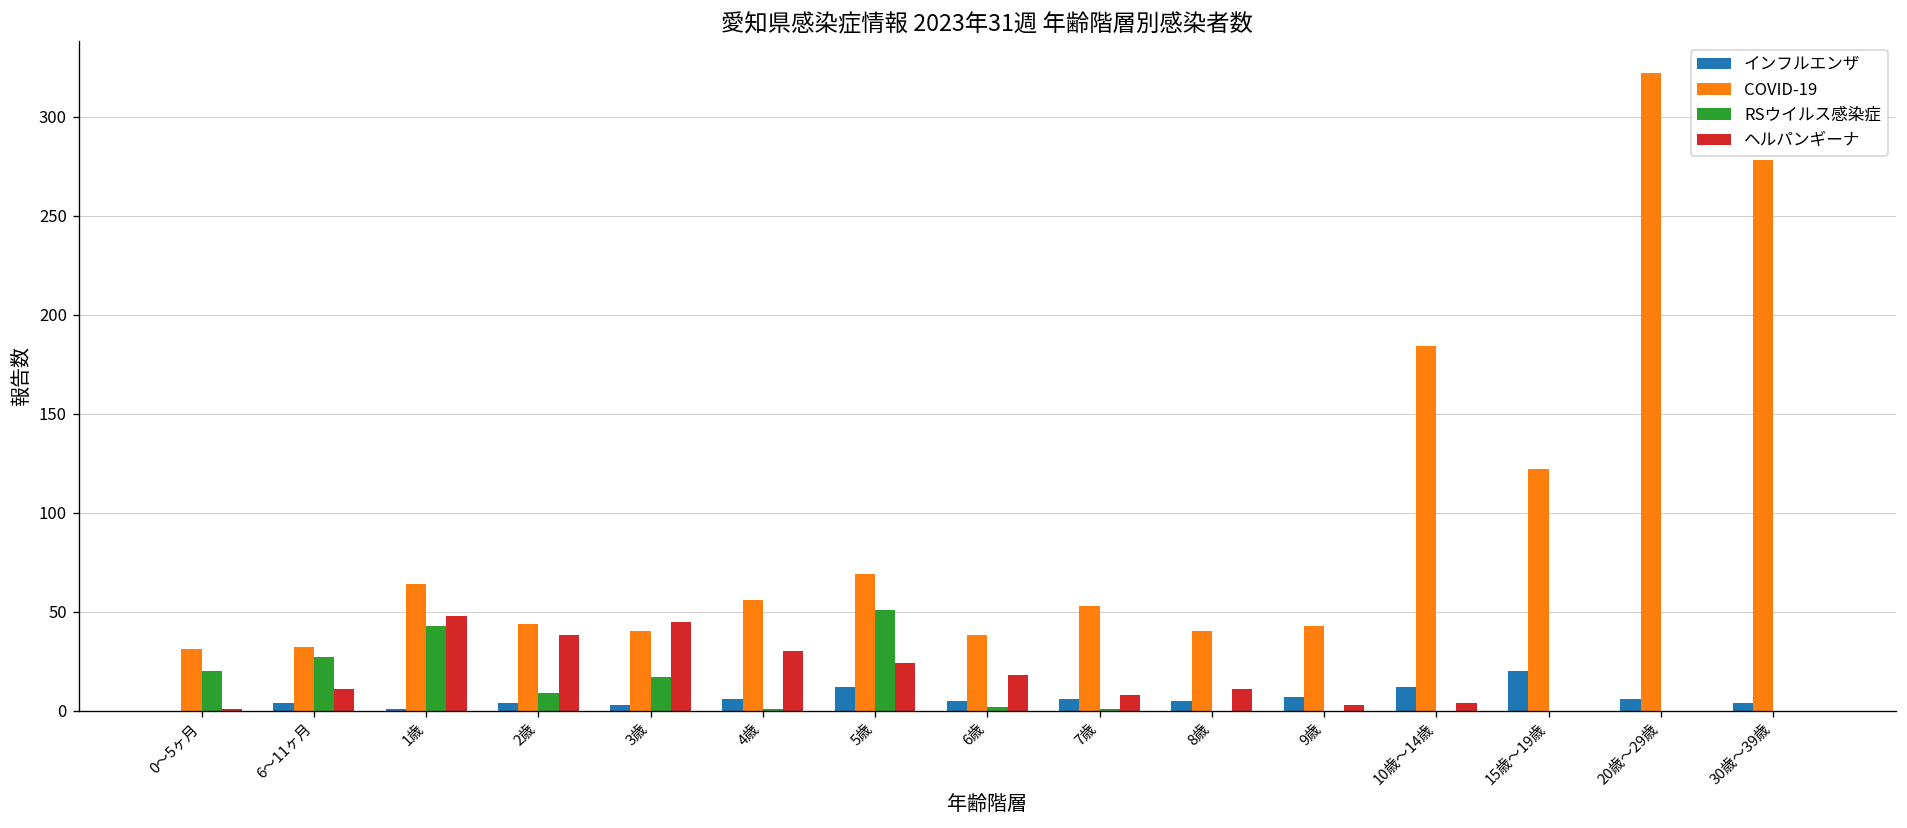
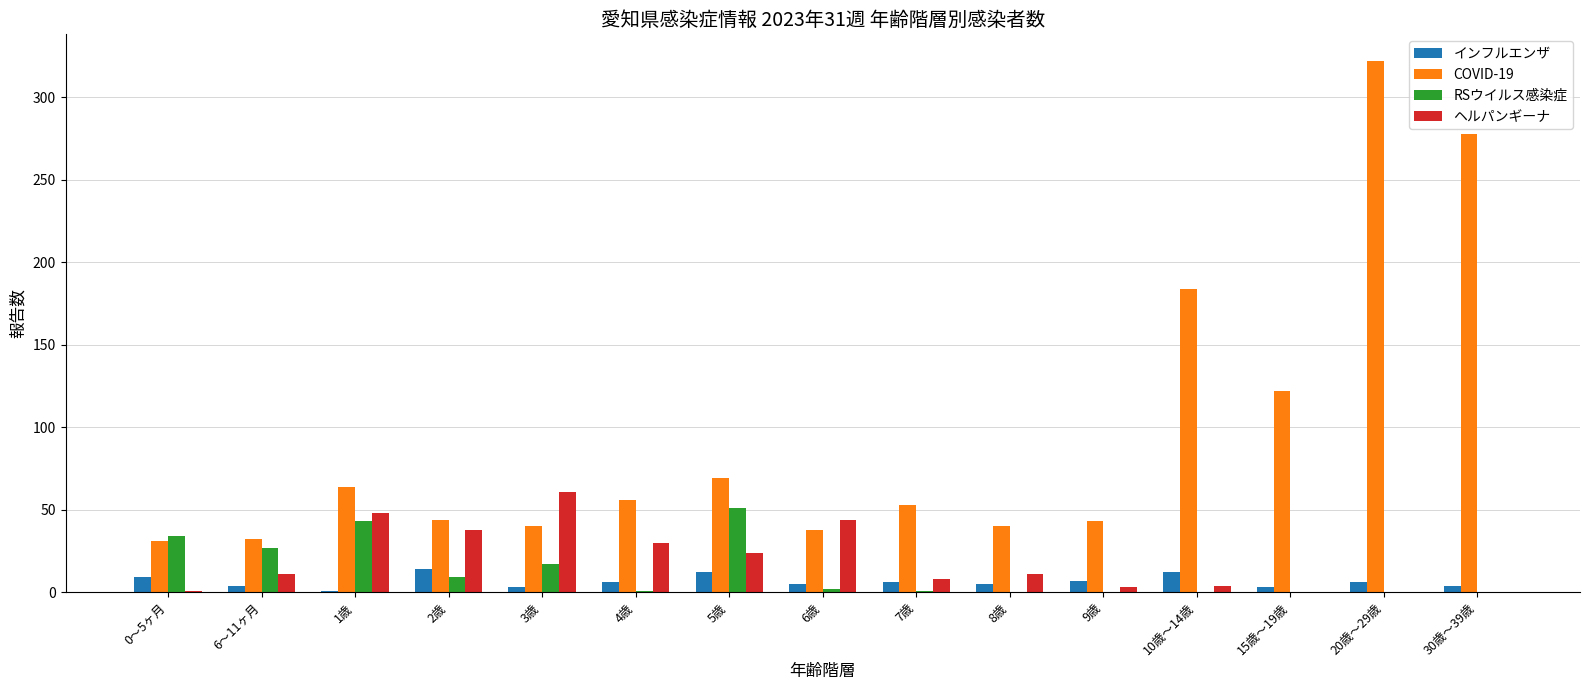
インフルエンザ, 0～5ヶ月: 0 -> 9
RSウイルス感染症, 0～5ヶ月: 20 -> 34
インフルエンザ, 2歳: 4 -> 14
ヘルパンギーナ, 3歳: 45 -> 61
ヘルパンギーナ, 6歳: 18 -> 44
インフルエンザ, 15歳～19歳: 20 -> 3
